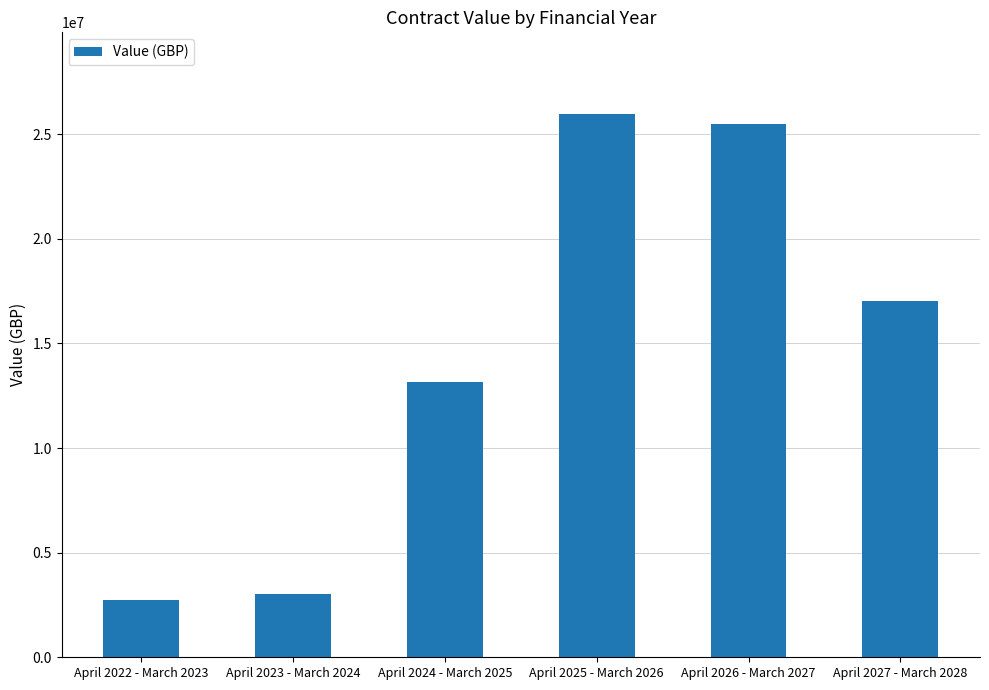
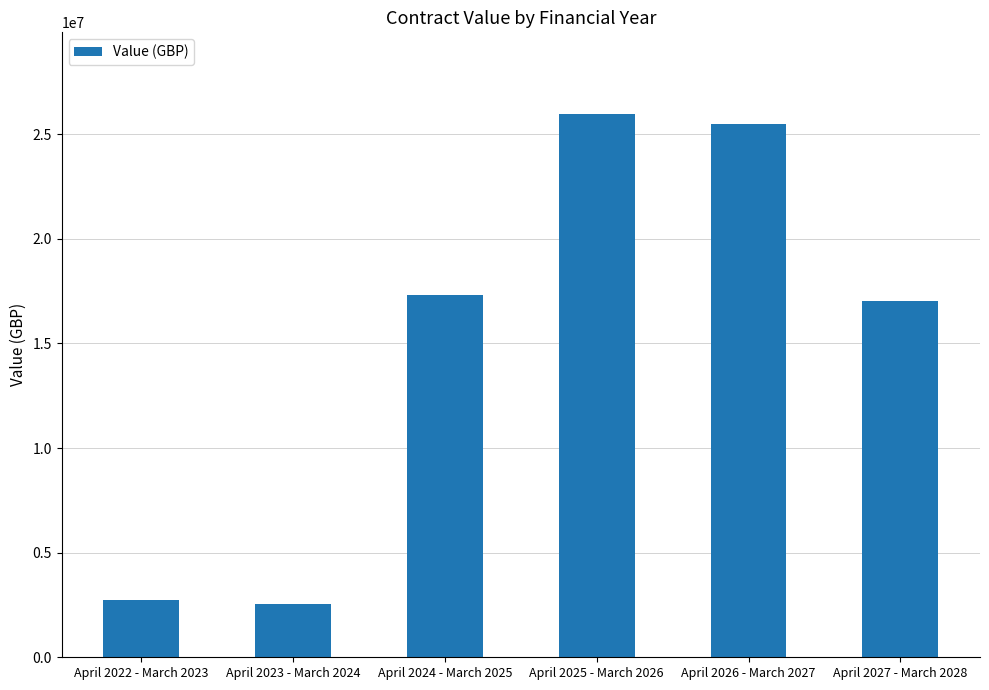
April 2023 - March 2024: 3000000 -> 2600000
April 2024 - March 2025: 13100000 -> 17300000
